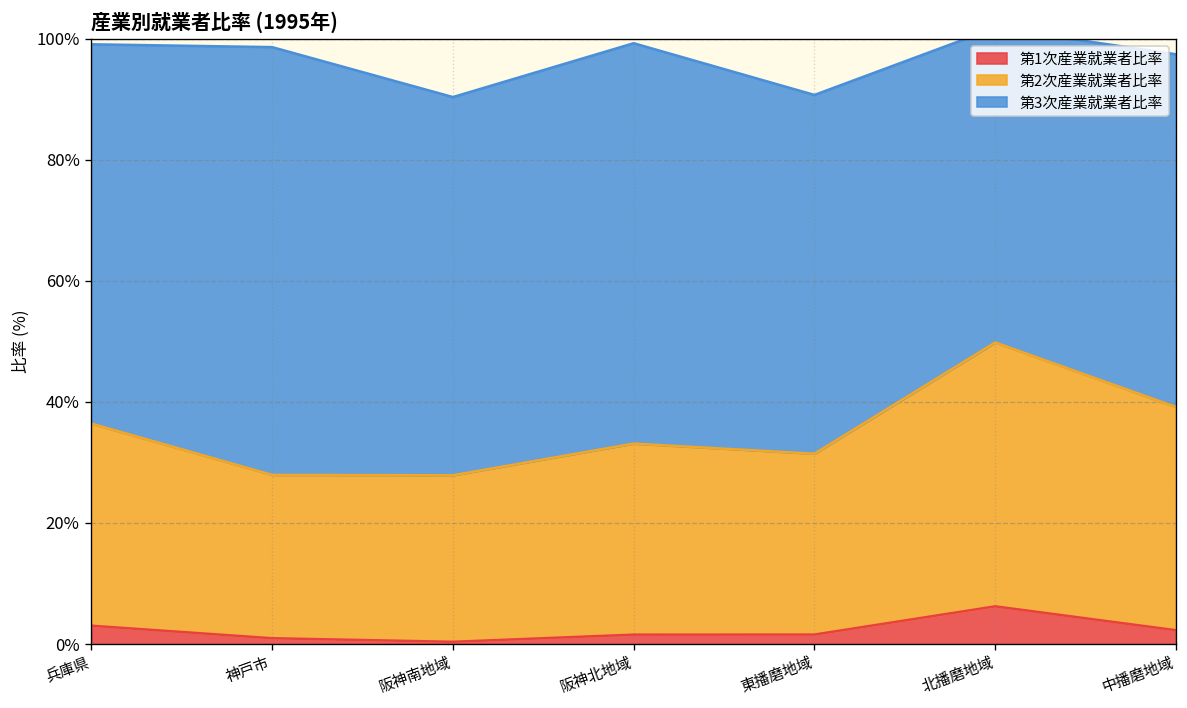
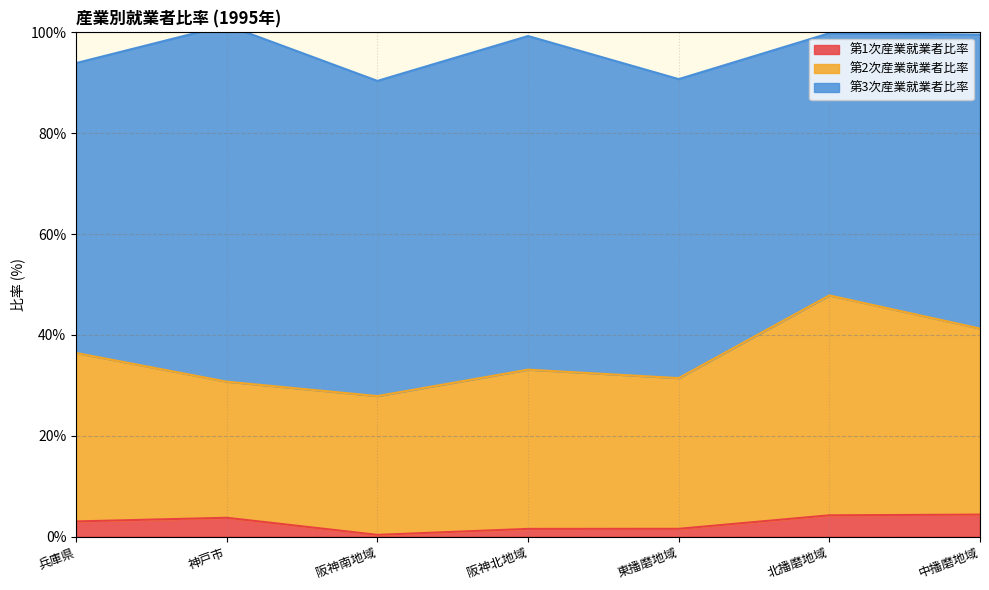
第3次産業就業者比率, 兵庫県: 63% -> 57%
第1次産業就業者比率, 神戸市: 1% -> 4%
第1次産業就業者比率, 北播磨地域: 6% -> 4%
第1次産業就業者比率, 中播磨地域: 2% -> 4%
